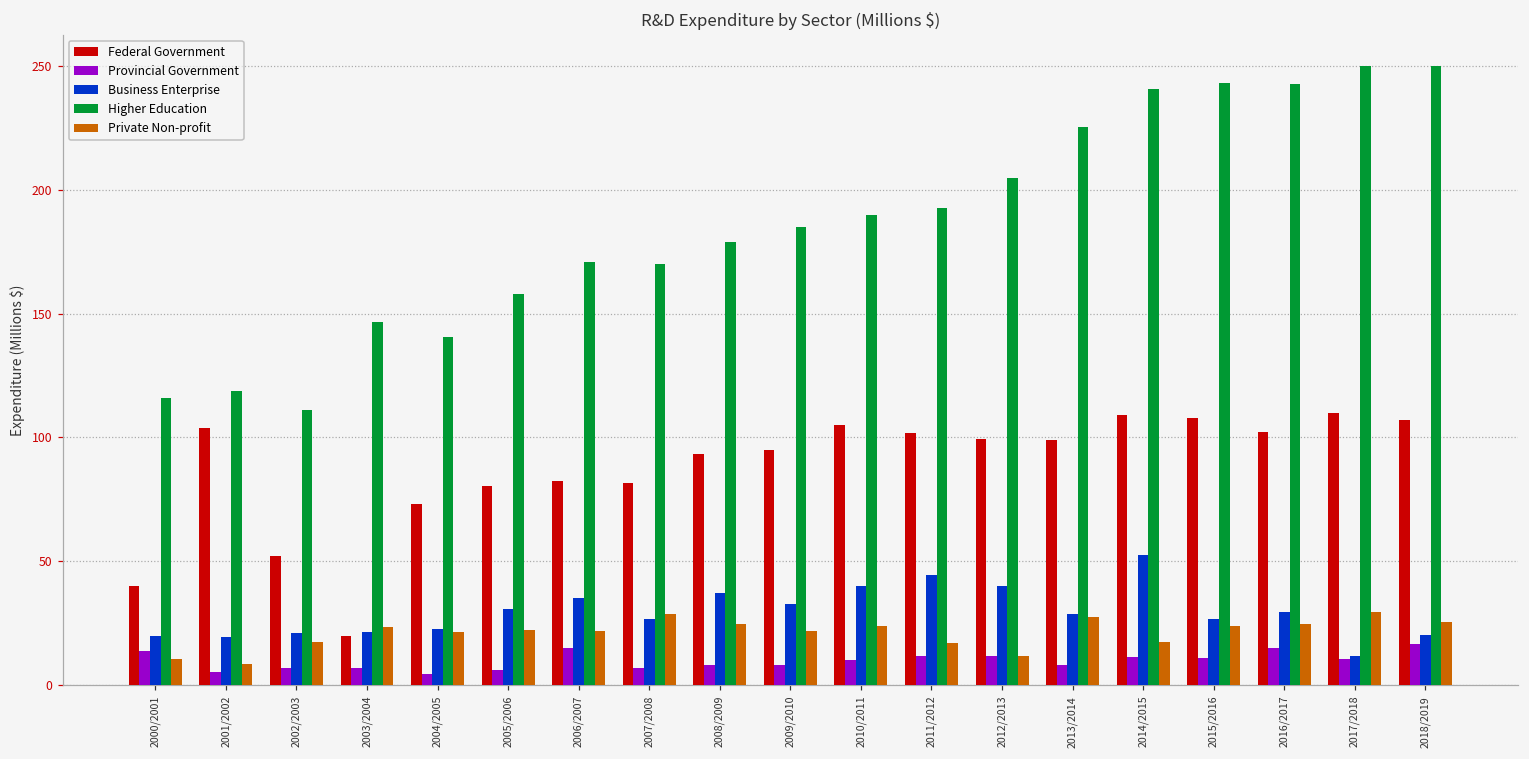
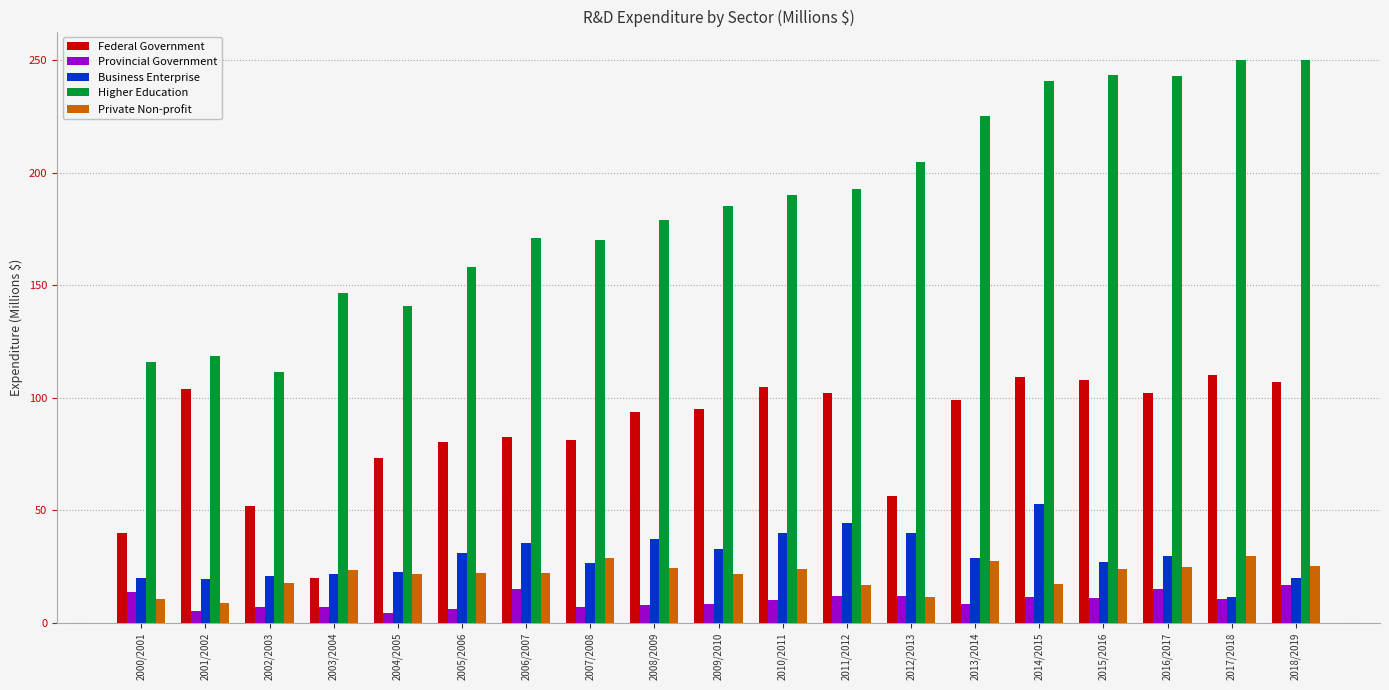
Federal Government, 2012/2013: 99 -> 57
